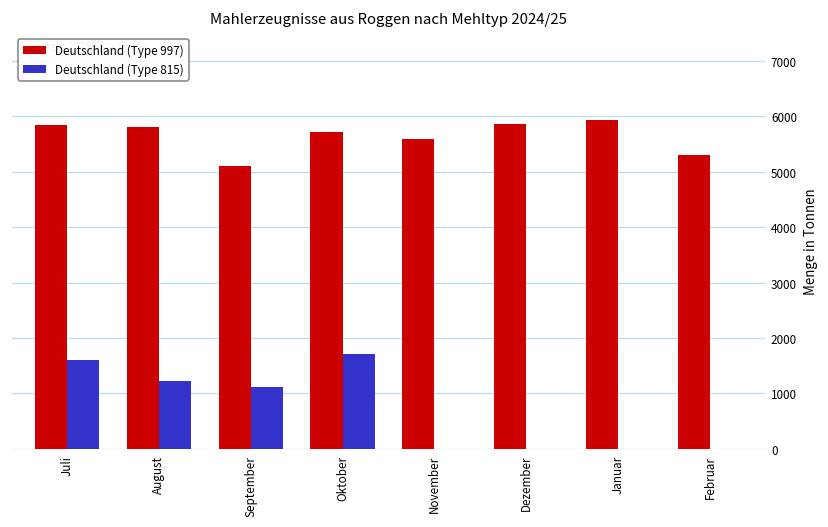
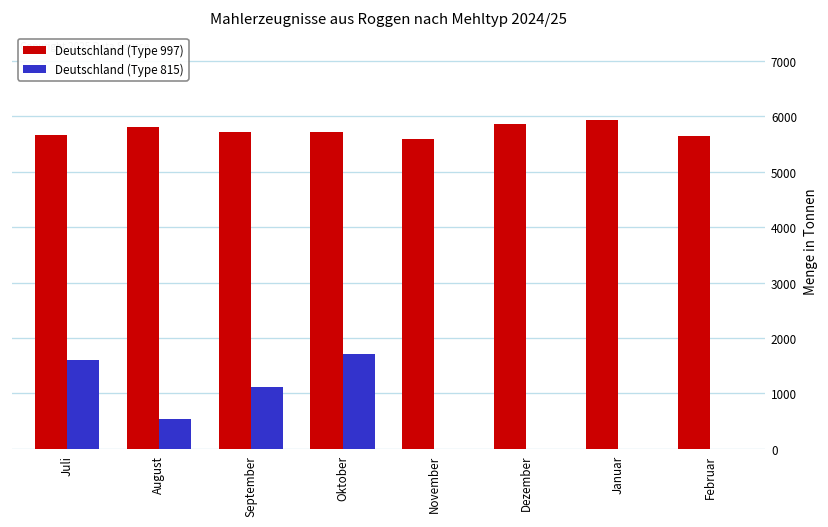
Deutschland (Type 997), Juli: 5800 -> 5700
Deutschland (Type 815), August: 1200 -> 500
Deutschland (Type 997), September: 5100 -> 5700
Deutschland (Type 997), Februar: 5300 -> 5600
